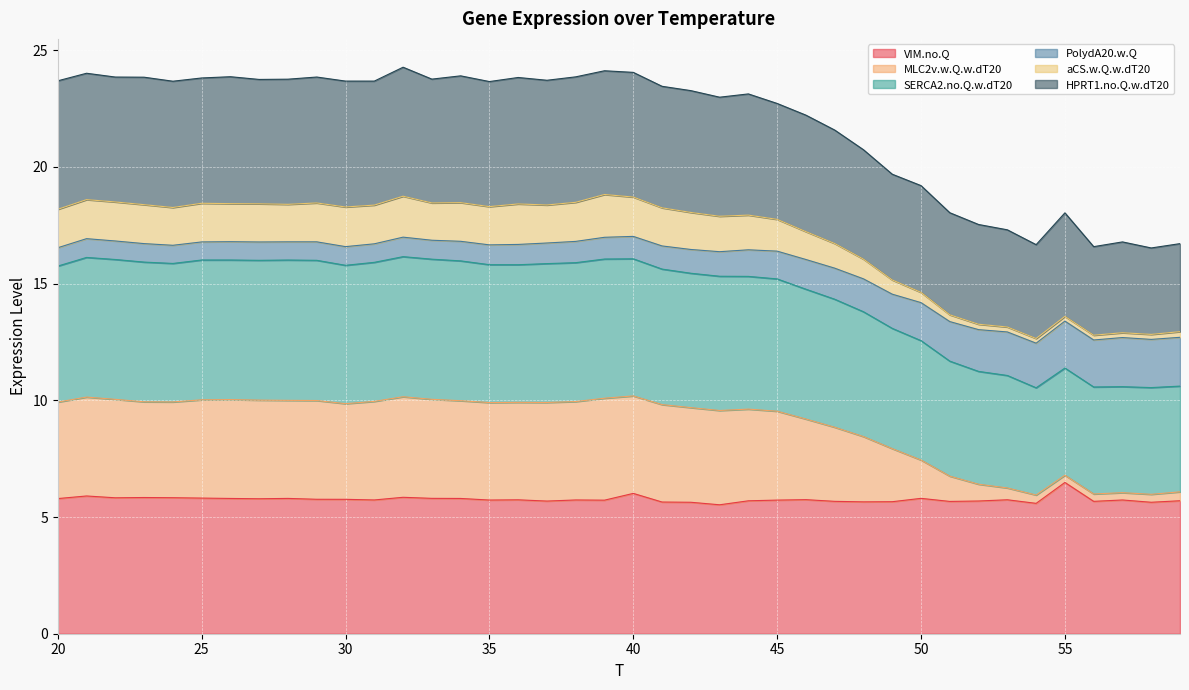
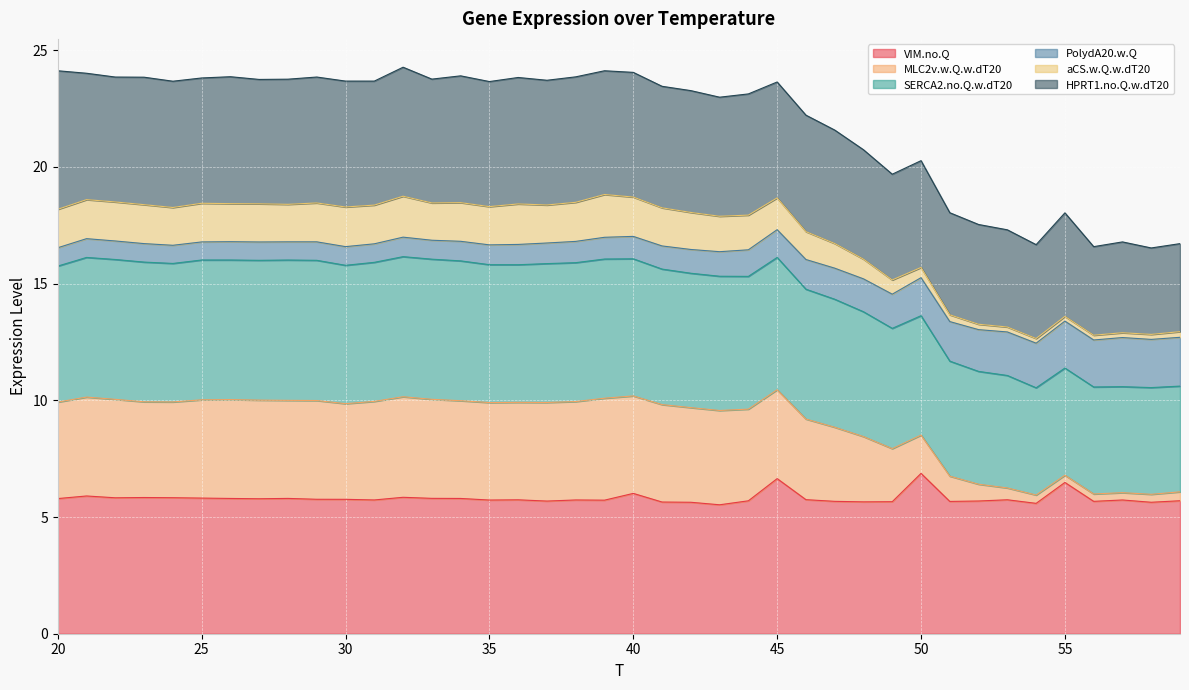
HPRT1.no.Q.w.dT20, 20: 5.5 -> 5.9
VIM.no.Q, 45: 5.7 -> 6.6
VIM.no.Q, 50: 5.8 -> 6.9
